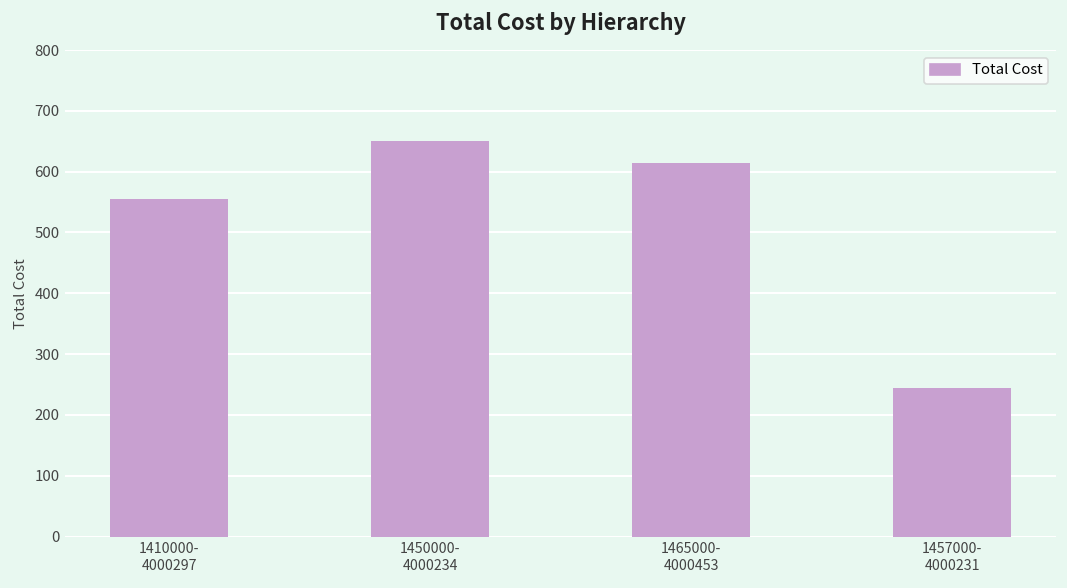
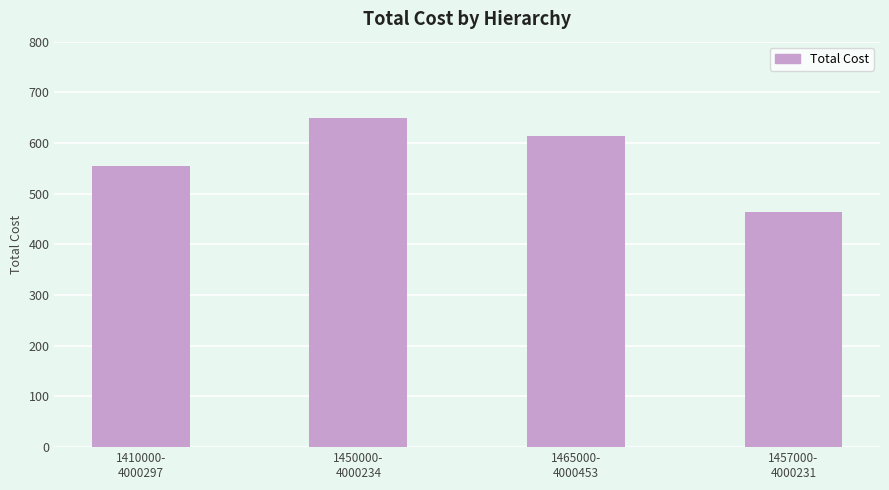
1457000- 4000231: 250 -> 460
